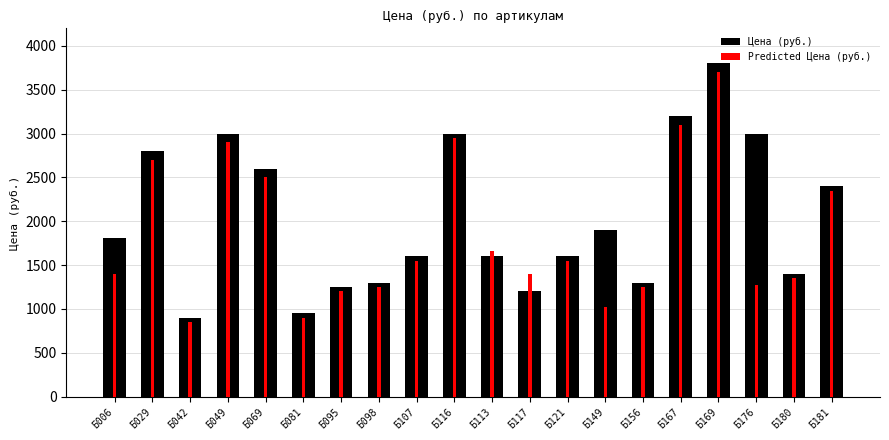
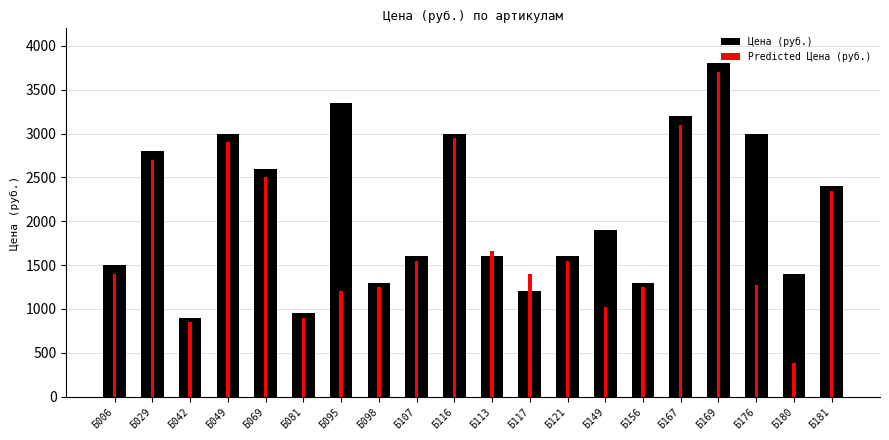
Цена (руб.), Б006: 1800 -> 1500
Цена (руб.), Б095: 1300 -> 3400
Predicted Цена (руб.), Б180: 1400 -> 400
